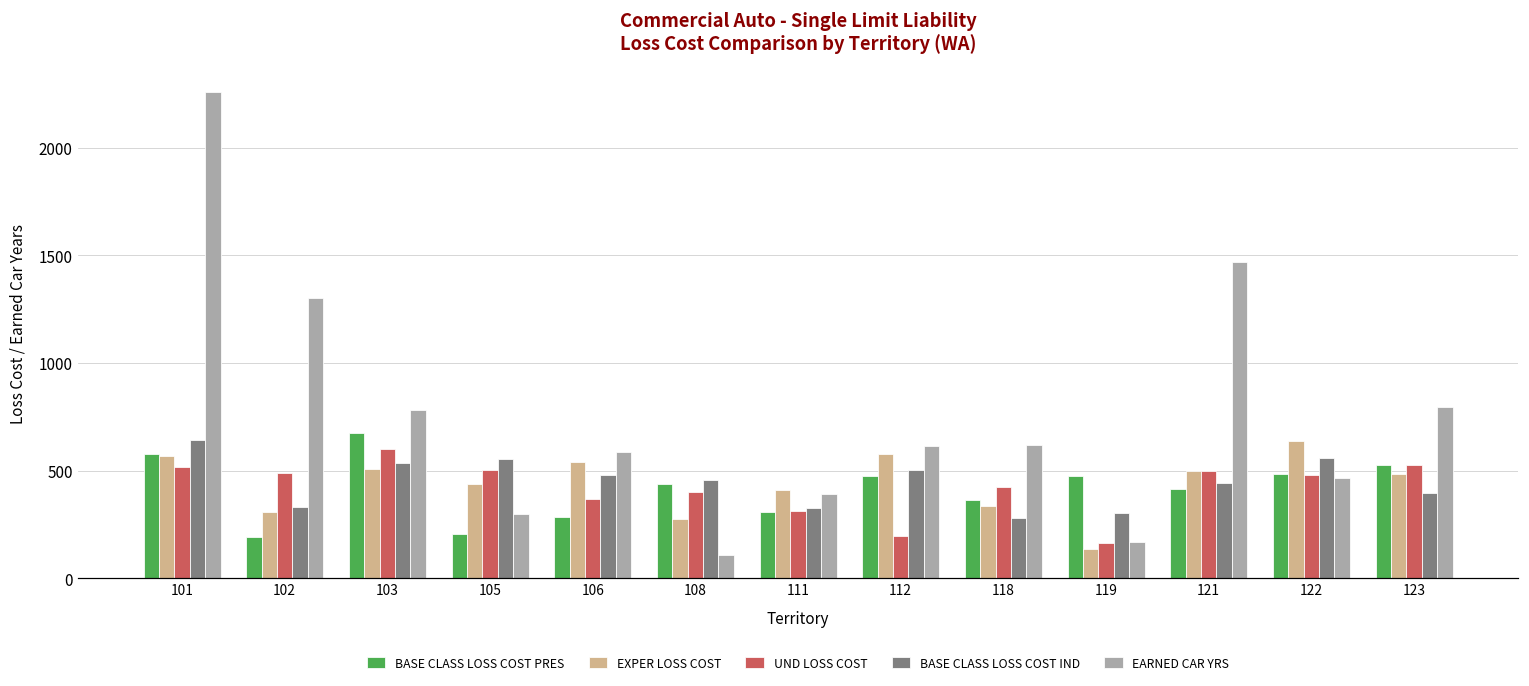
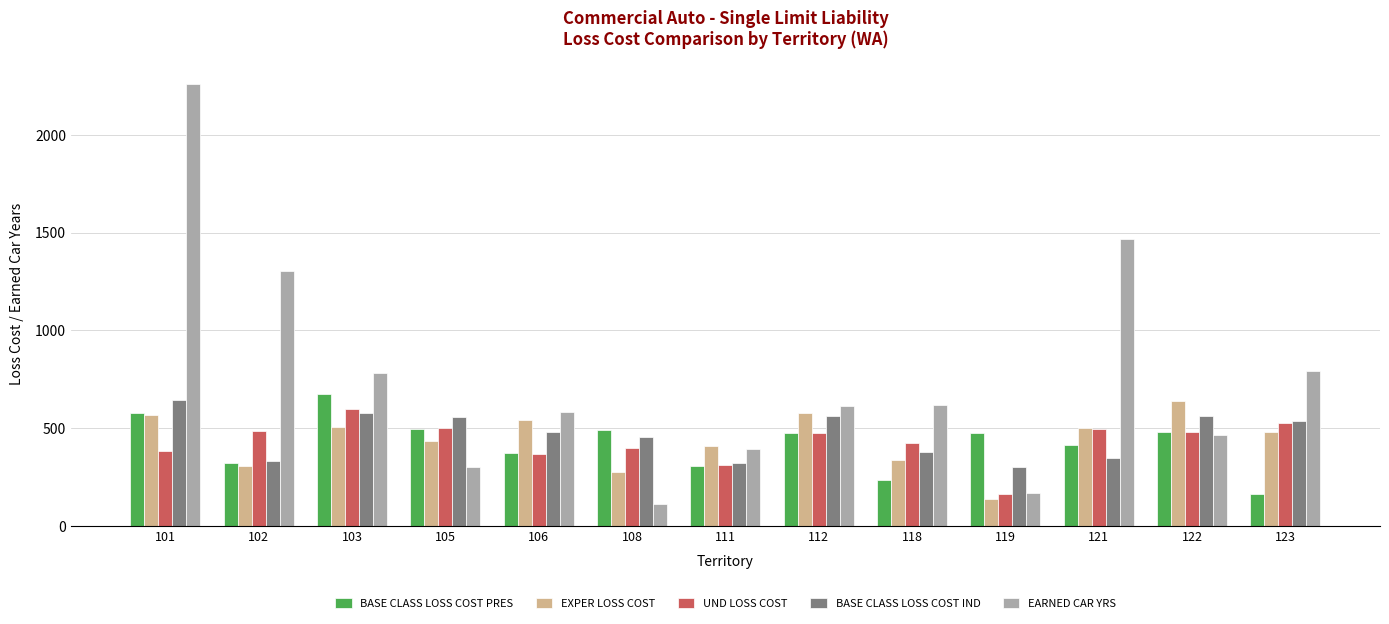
UND LOSS COST, 101: 520 -> 380
BASE CLASS LOSS COST PRES, 102: 190 -> 320
BASE CLASS LOSS COST IND, 103: 530 -> 580
BASE CLASS LOSS COST PRES, 105: 210 -> 500
BASE CLASS LOSS COST PRES, 106: 290 -> 370
BASE CLASS LOSS COST PRES, 108: 440 -> 490
UND LOSS COST, 112: 200 -> 480
BASE CLASS LOSS COST IND, 112: 500 -> 560
BASE CLASS LOSS COST PRES, 118: 370 -> 240
BASE CLASS LOSS COST IND, 118: 280 -> 380
BASE CLASS LOSS COST IND, 121: 440 -> 350
BASE CLASS LOSS COST PRES, 123: 530 -> 170
BASE CLASS LOSS COST IND, 123: 400 -> 540
